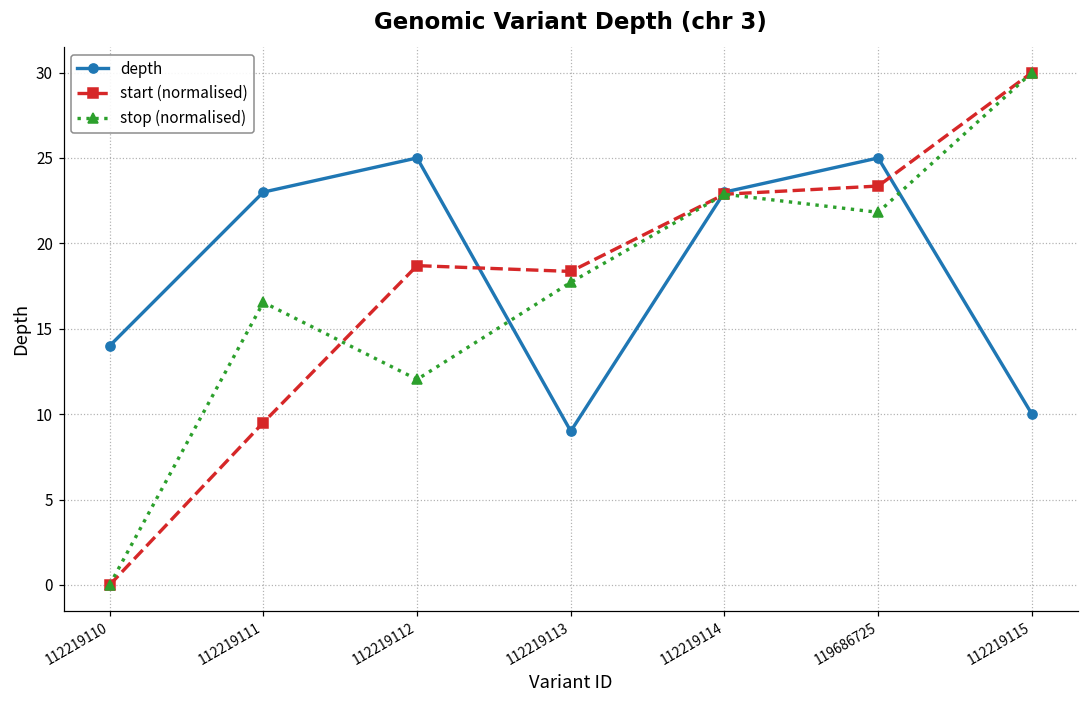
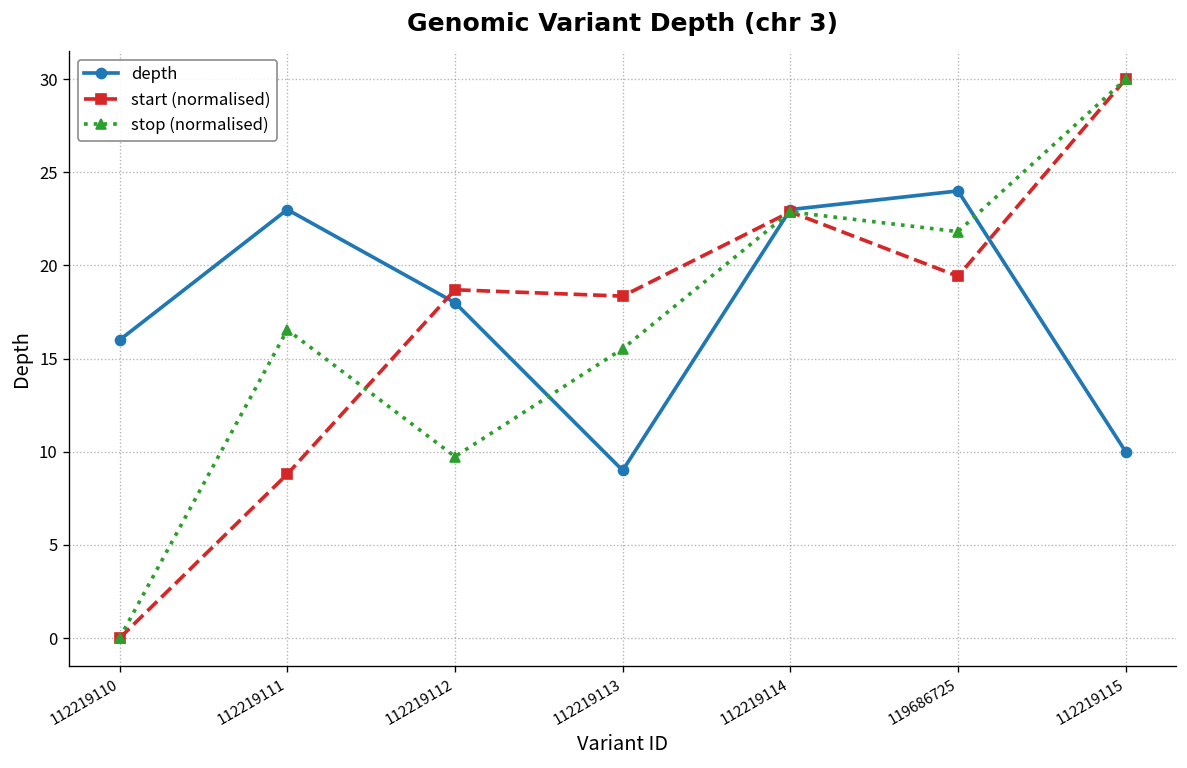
depth, 112219110: 14 -> 16
start (normalised), 112219111: 9.5 -> 8.8
depth, 112219112: 25 -> 18
stop (normalised), 112219112: 12.0 -> 9.7
stop (normalised), 112219113: 17.7 -> 15.5
depth, 119686725: 25 -> 24
start (normalised), 119686725: 23.4 -> 19.4
